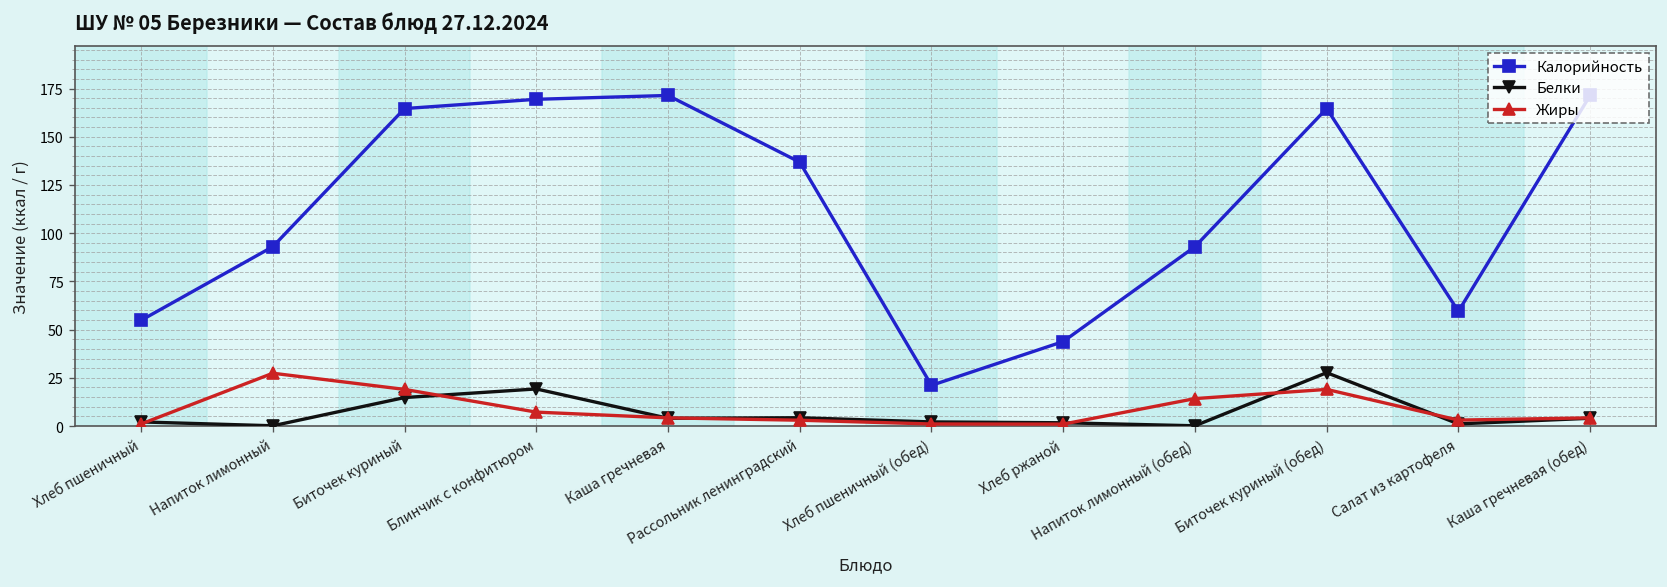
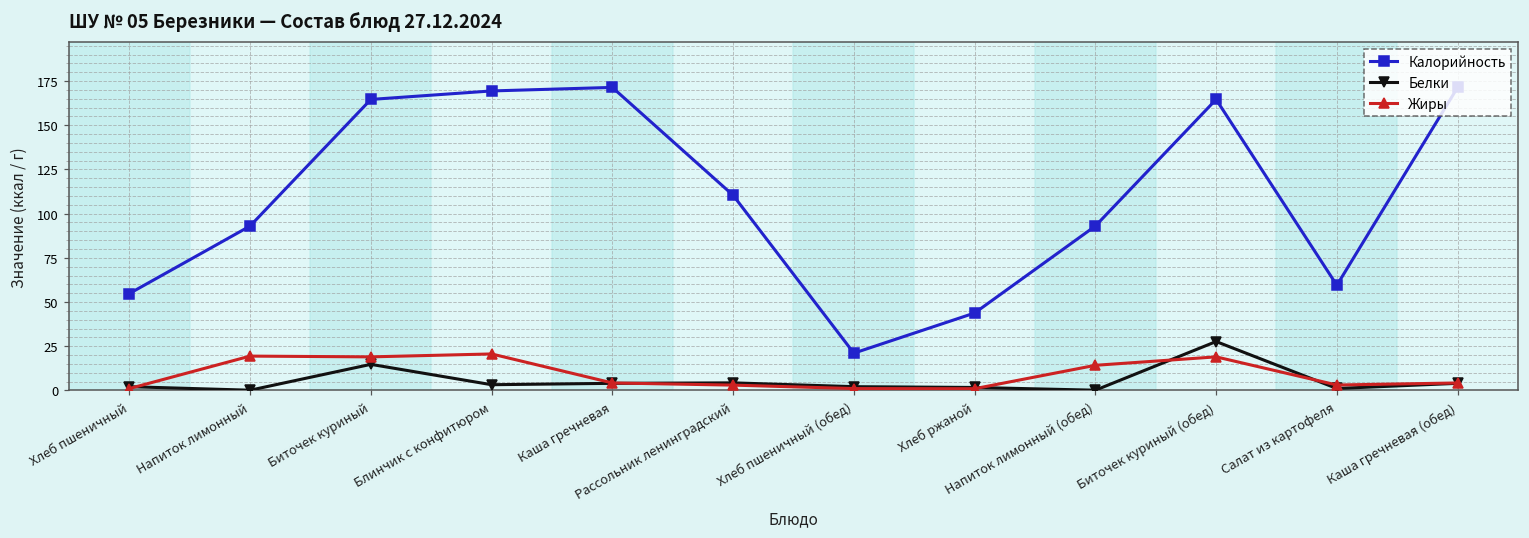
Жиры, Напиток лимонный: 27 -> 19
Белки, Блинчик с конфитюром: 19 -> 3
Жиры, Блинчик с конфитюром: 7 -> 21
Калорийность, Рассольник ленинградский: 137 -> 110
